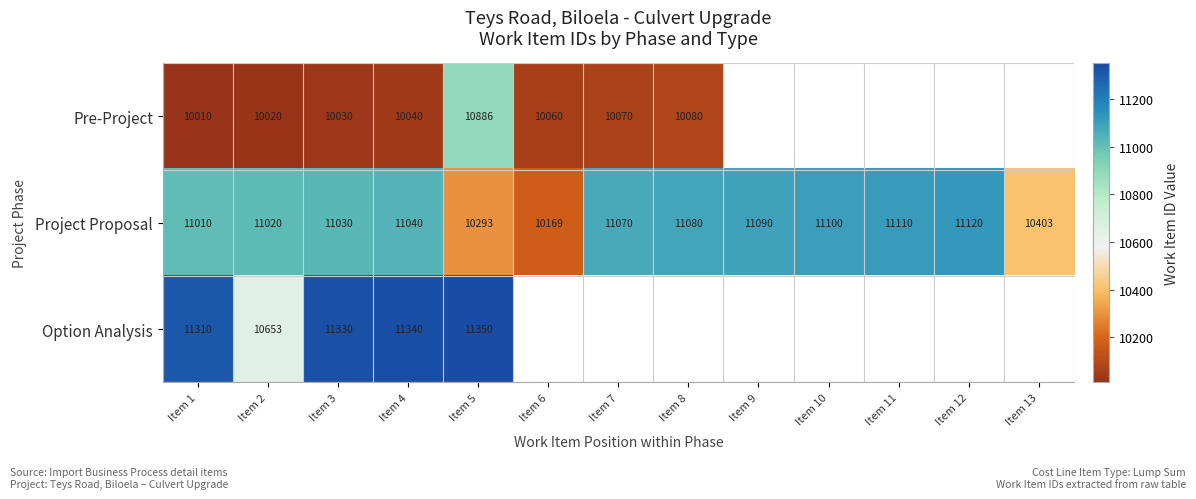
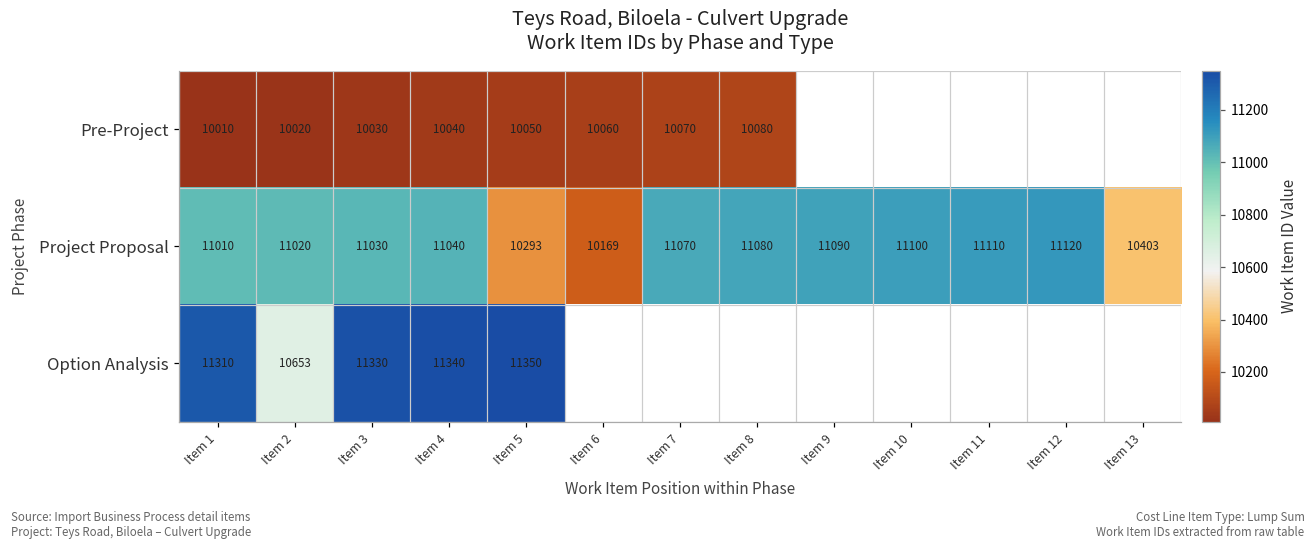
Pre-Project, Item 5: 10886 -> 10050
